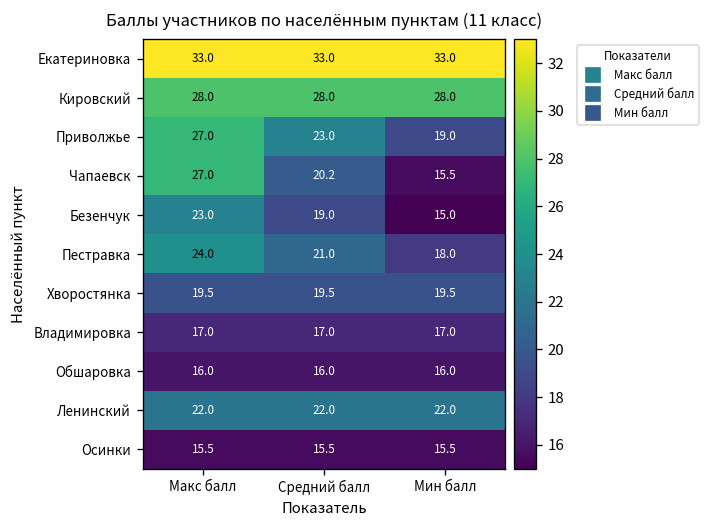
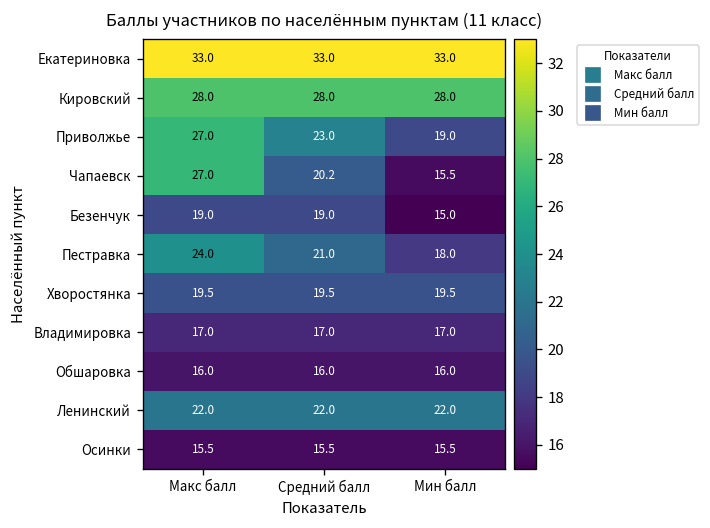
Безенчук, Макс балл: 23.0 -> 19.0
